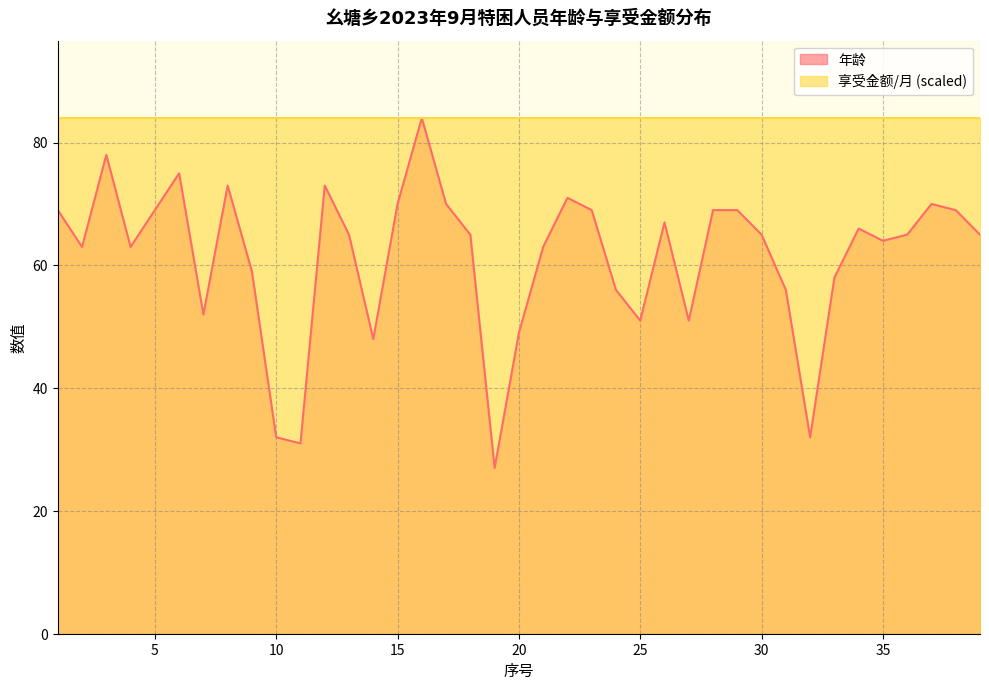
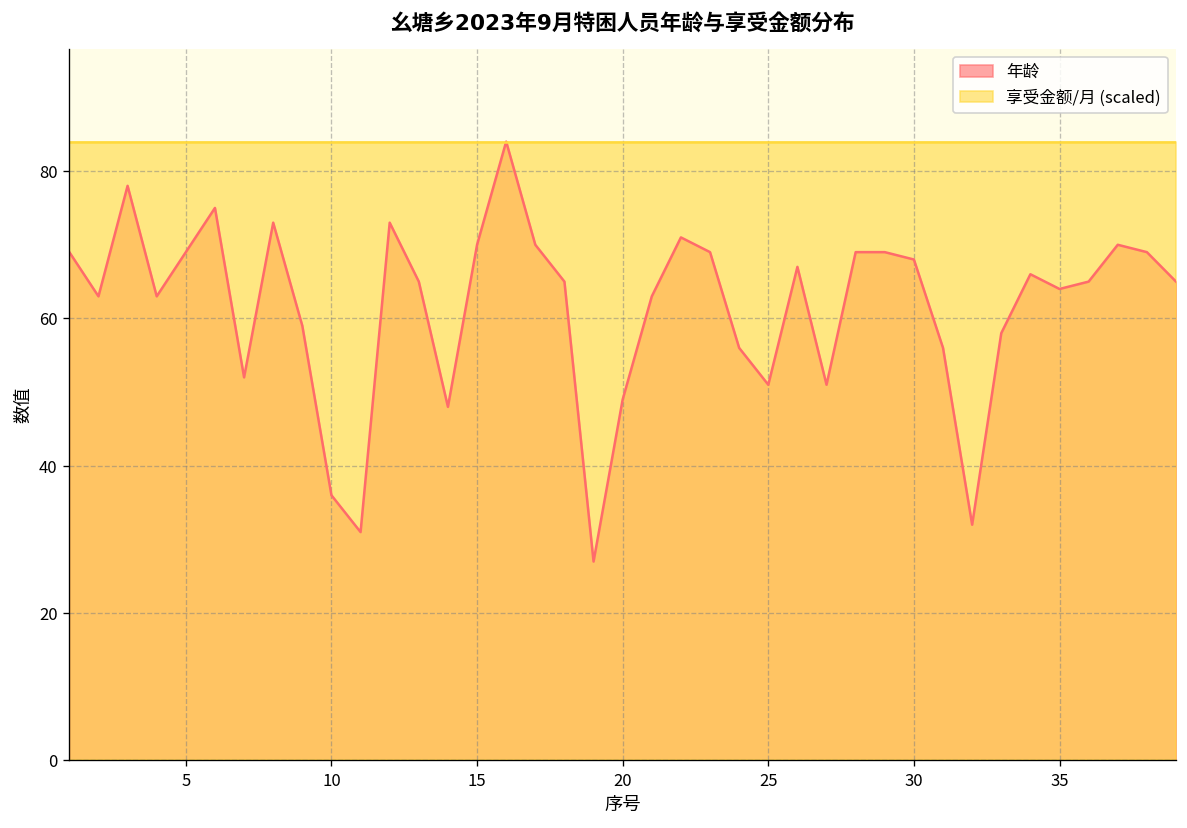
年龄, 10: 32 -> 36
年龄, 30: 65 -> 68
